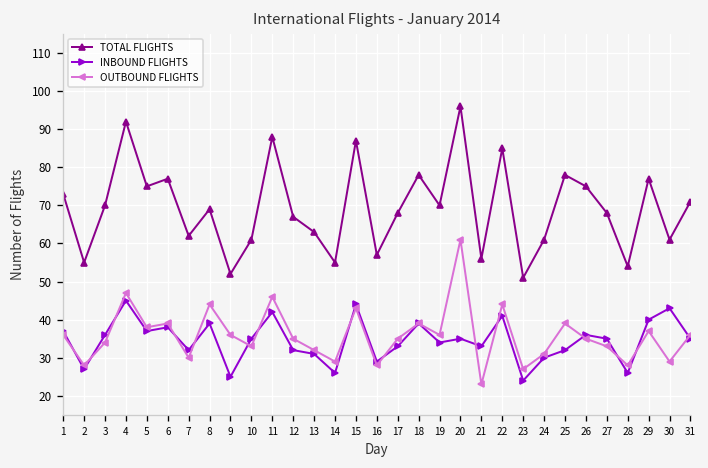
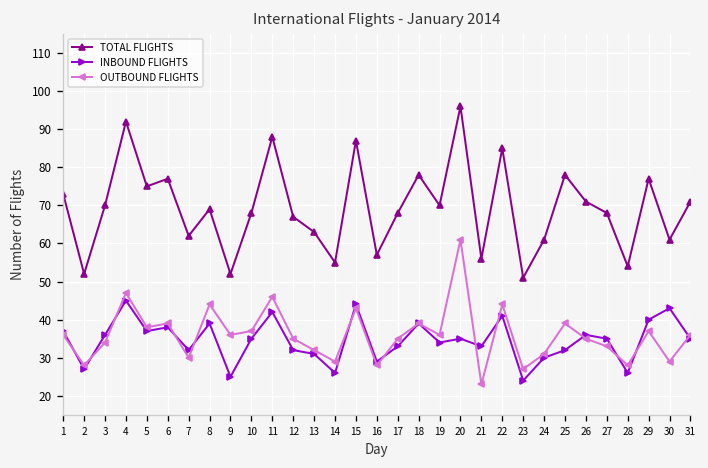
TOTAL FLIGHTS, 2: 55 -> 52
TOTAL FLIGHTS, 10: 61 -> 68
OUTBOUND FLIGHTS, 10: 33 -> 37
TOTAL FLIGHTS, 26: 75 -> 71
